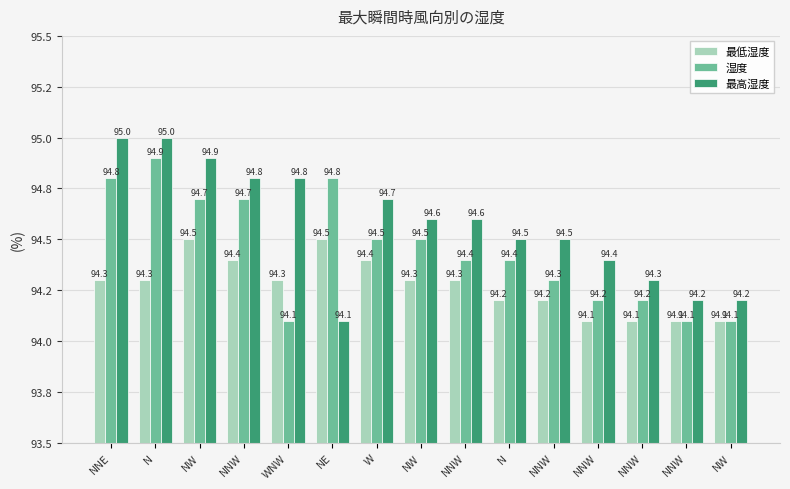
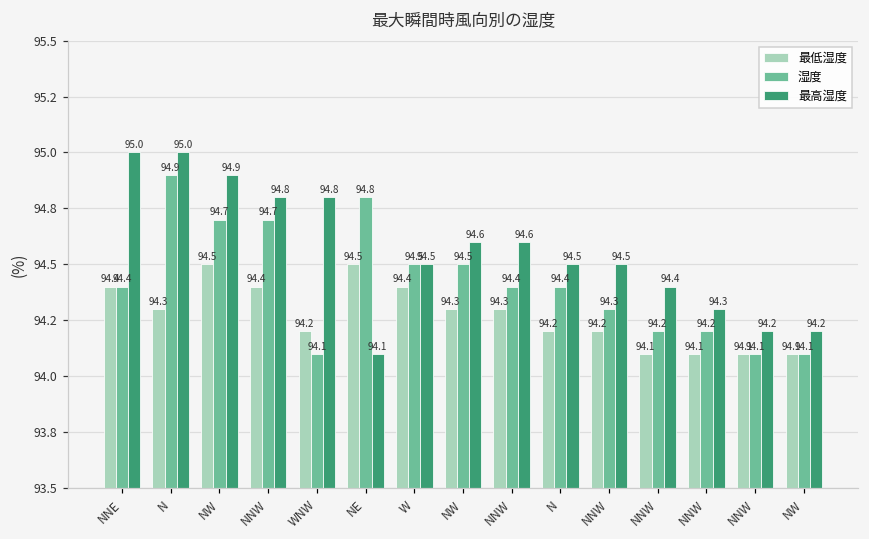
最低湿度, NNE: 94.3 -> 94.4
湿度, NNE: 94.8 -> 94.4
最低湿度, WNW: 94.3 -> 94.2
最高湿度, W: 94.7 -> 94.5
